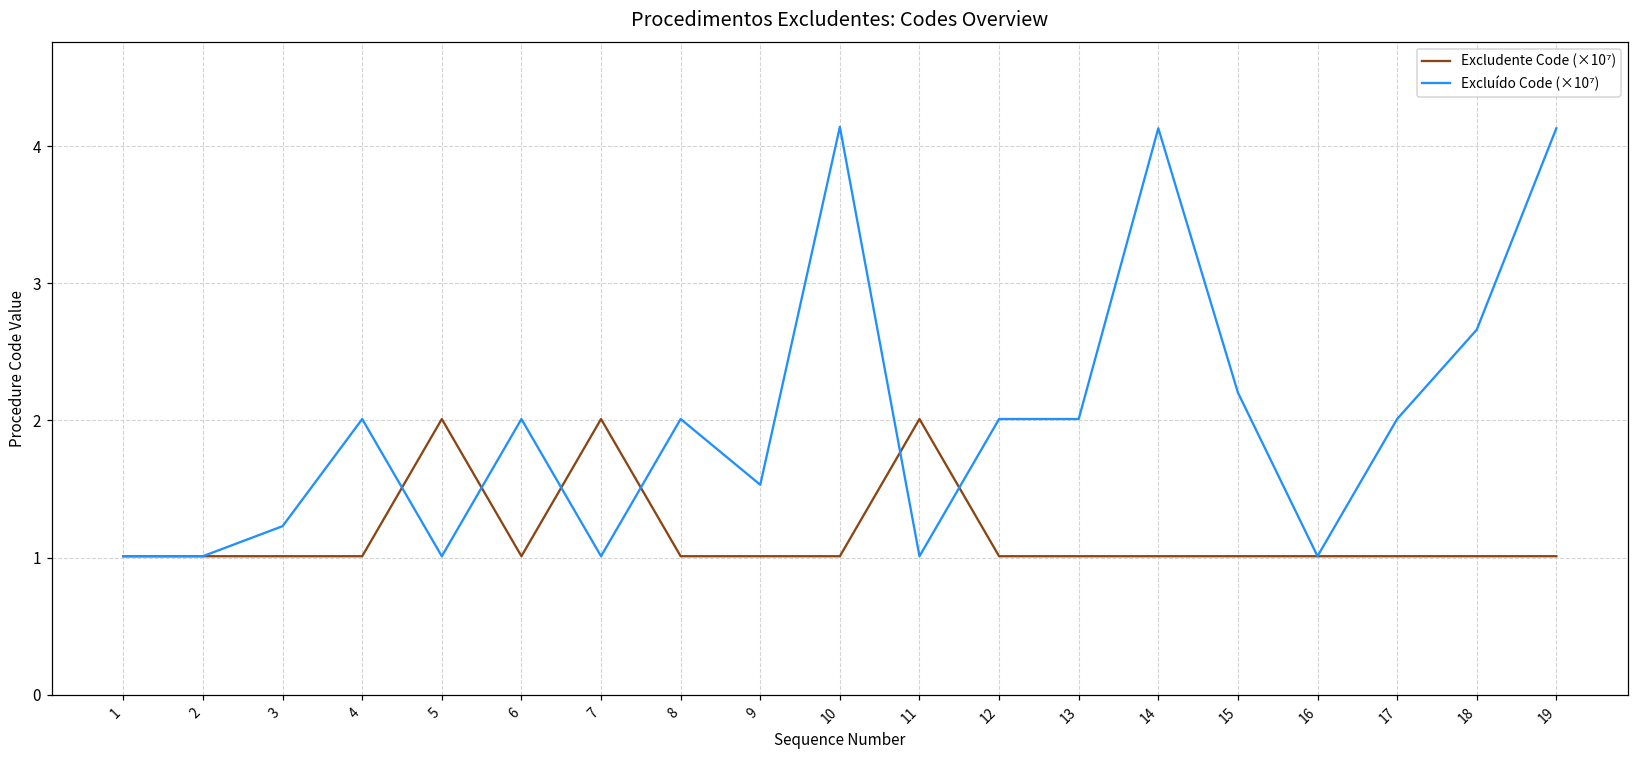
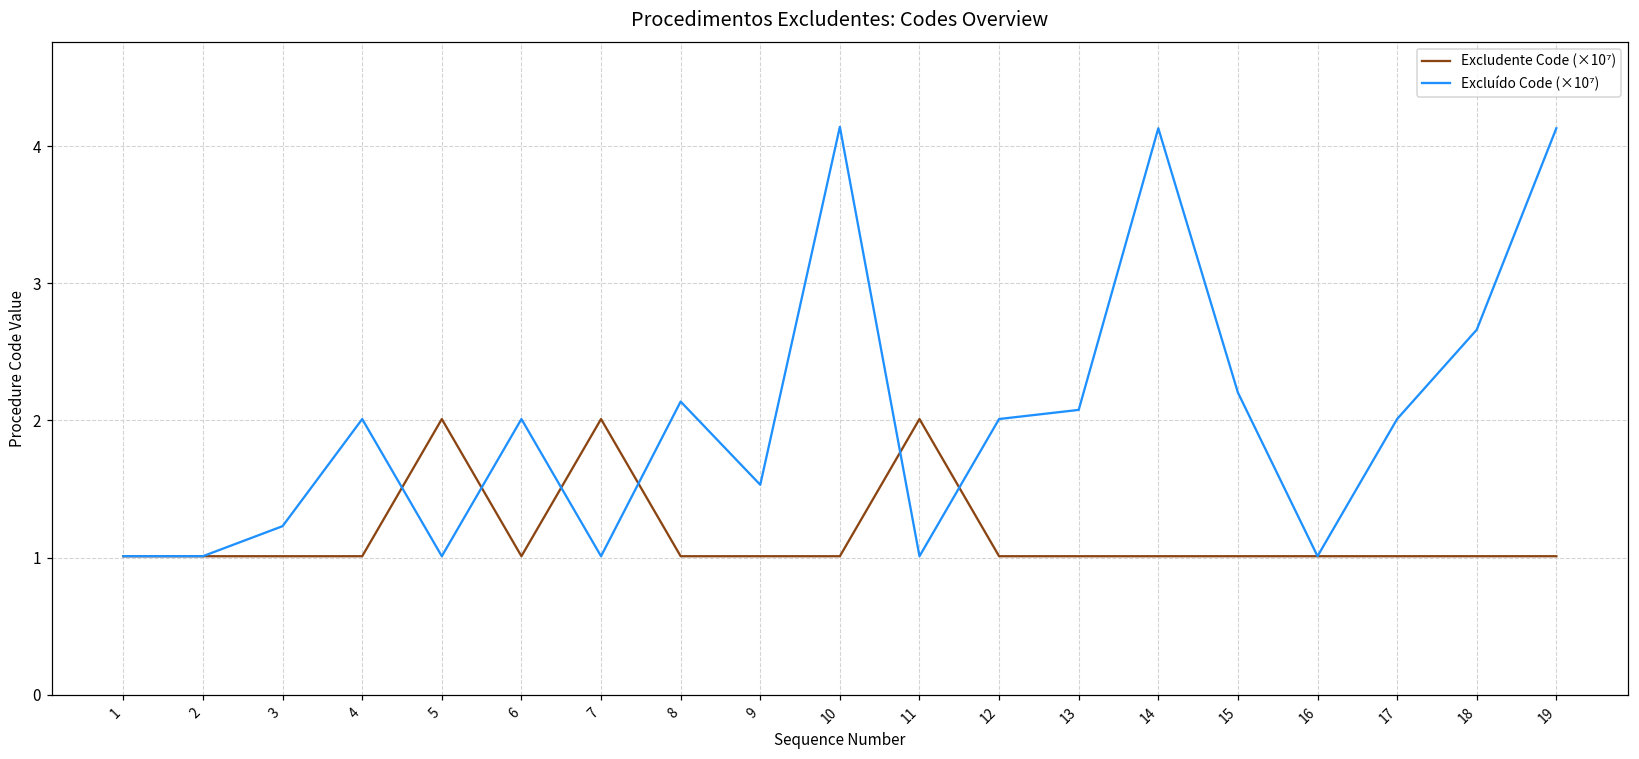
Excluído Code (×10⁷), 8: 2.01 -> 2.14
Excluído Code (×10⁷), 13: 2.01 -> 2.08
